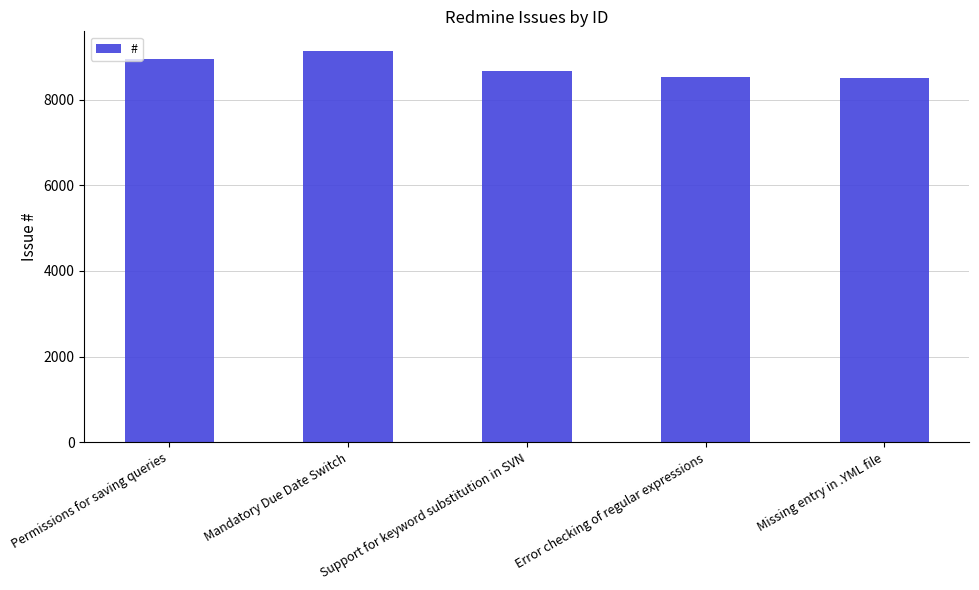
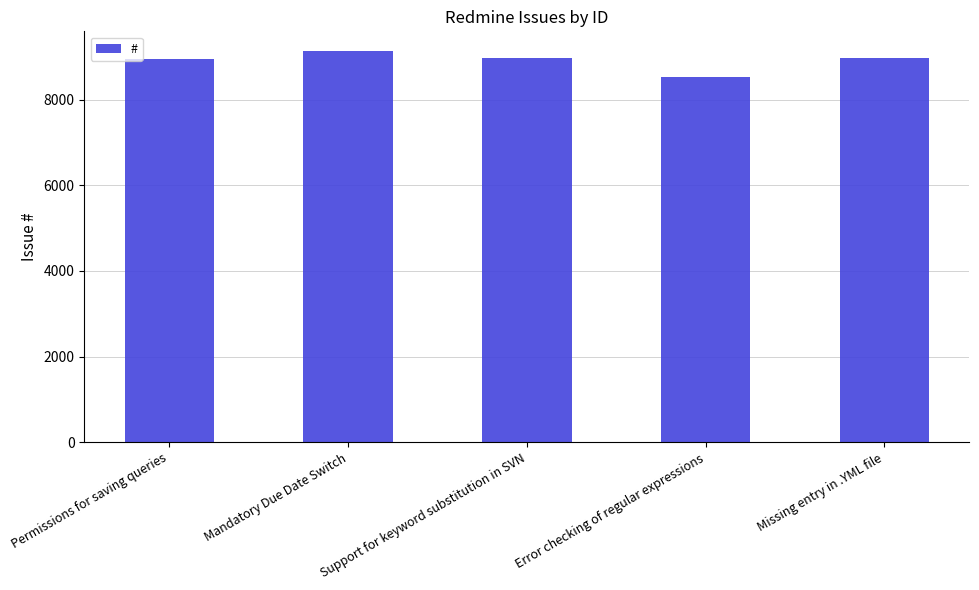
Support for keyword substitution in SVN: 8700 -> 9000
Missing entry in .YML file: 8500 -> 9000
